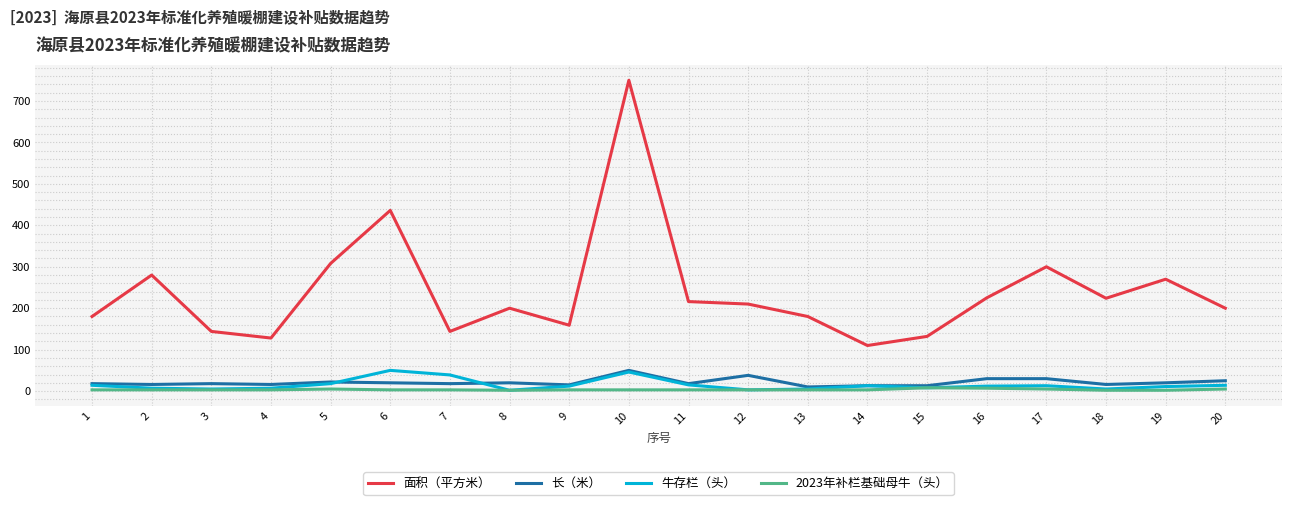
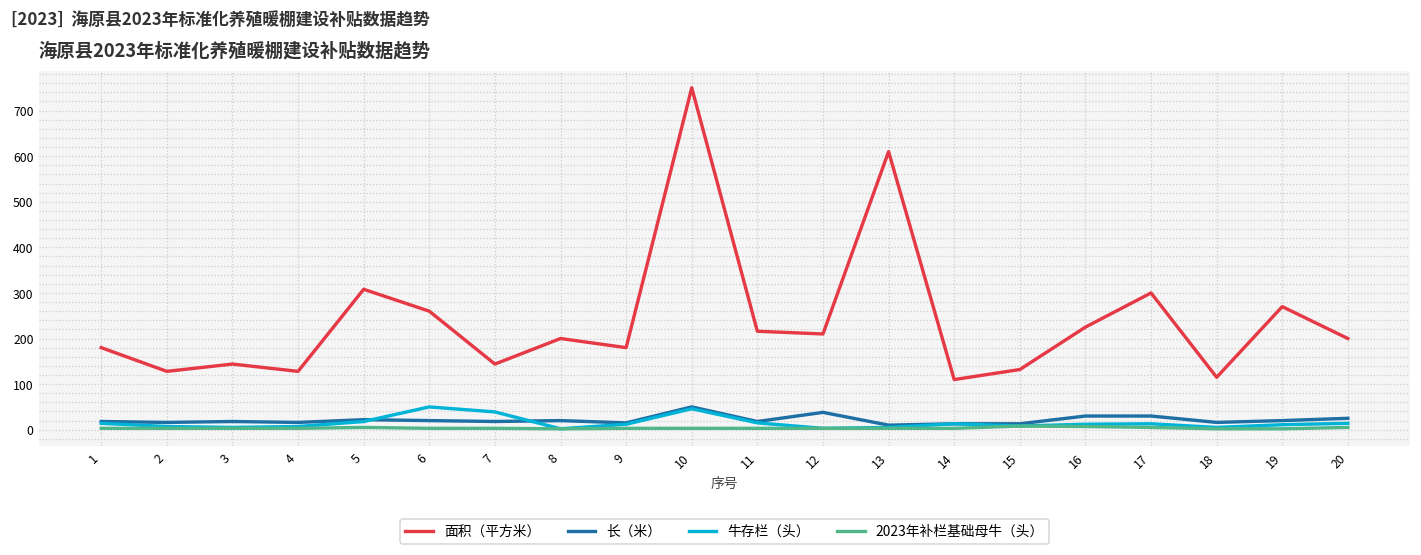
面积（平方米）, 2: 280 -> 130
面积（平方米）, 6: 440 -> 260
面积（平方米）, 9: 160 -> 180
面积（平方米）, 13: 180 -> 610
面积（平方米）, 18: 220 -> 120
